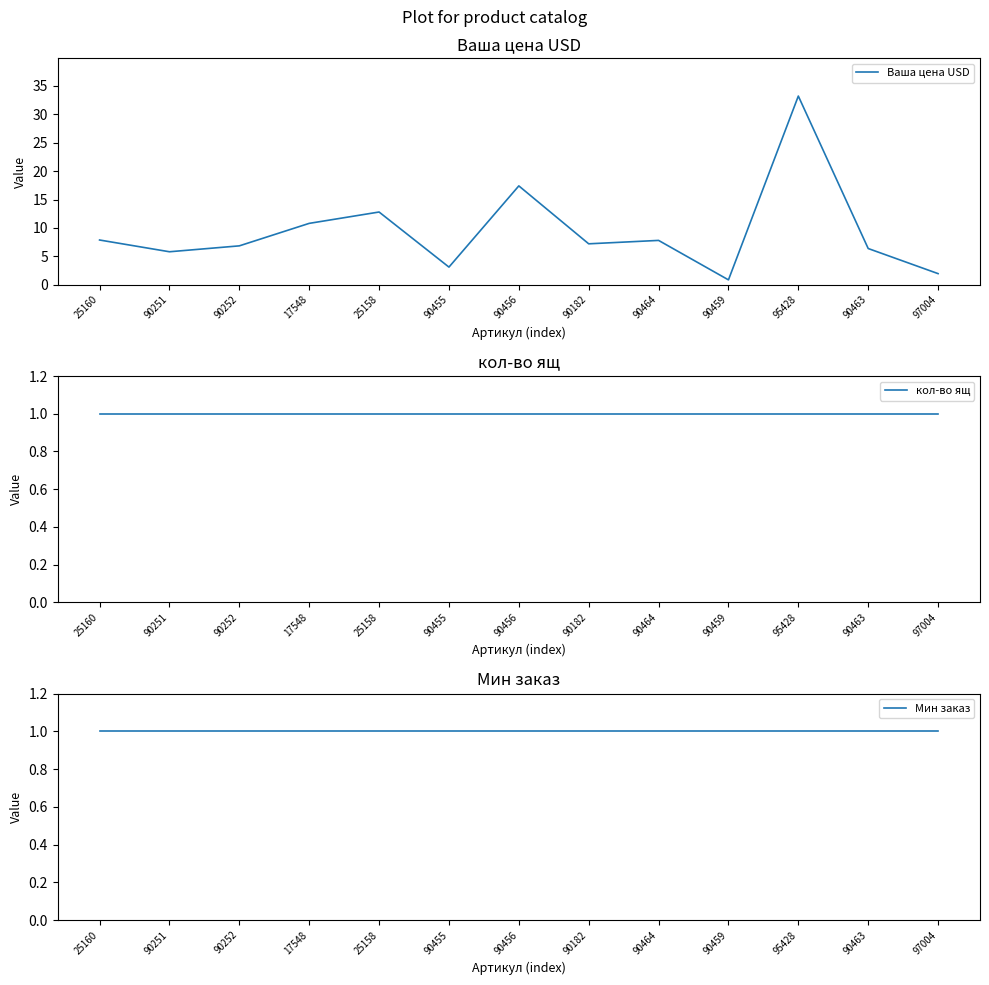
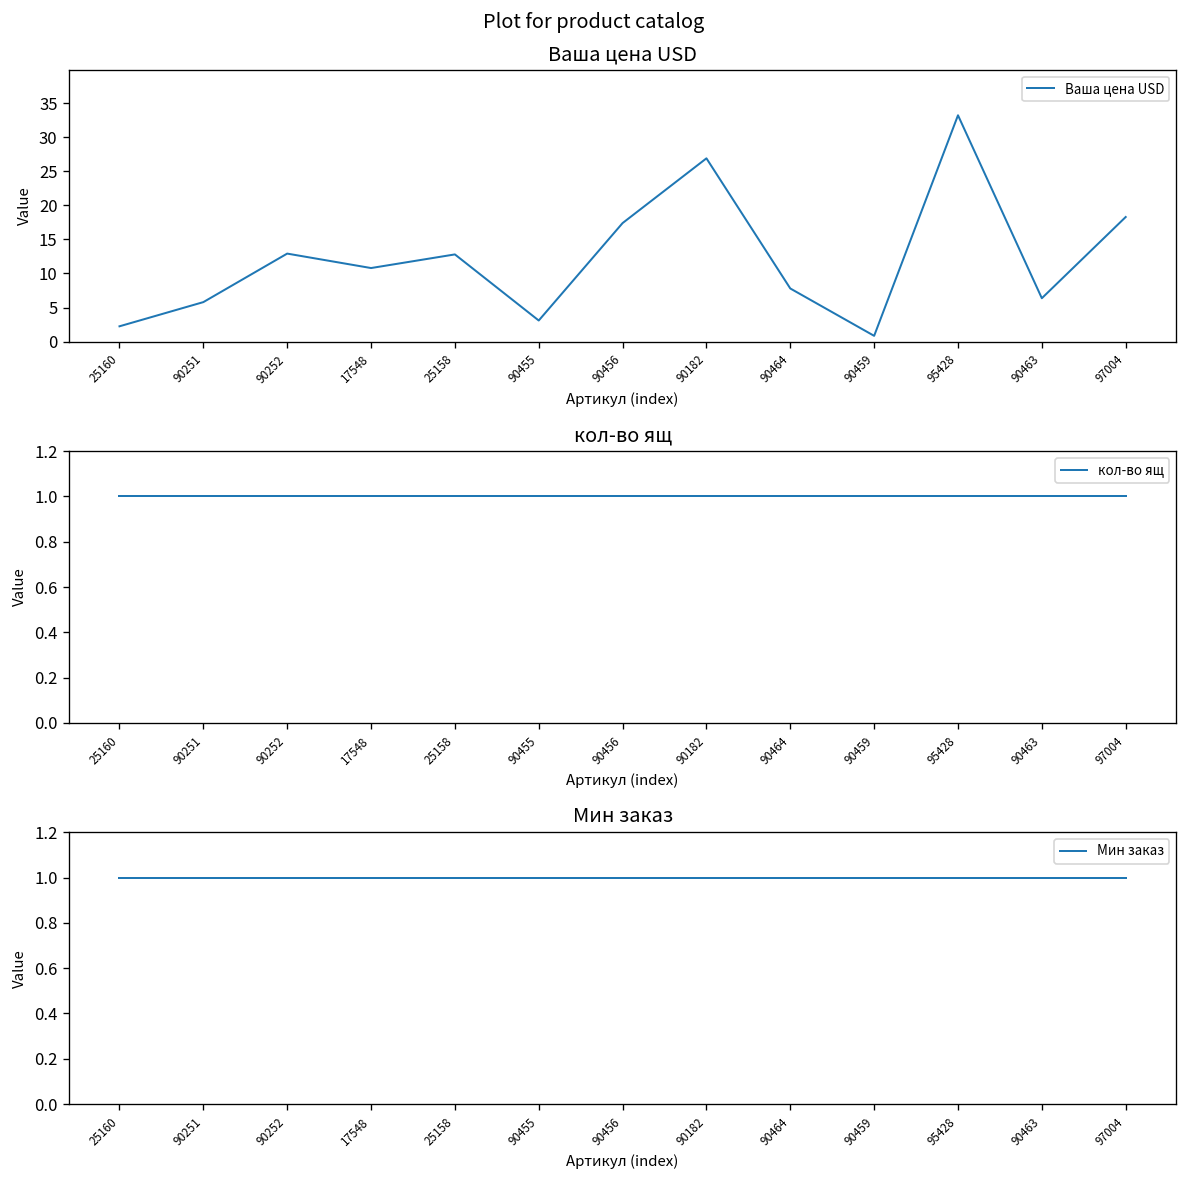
Ваша цена USD, 25160: 8 -> 2
Ваша цена USD, 90252: 7 -> 13
Ваша цена USD, 90182: 7 -> 27
Ваша цена USD, 97004: 2 -> 18
